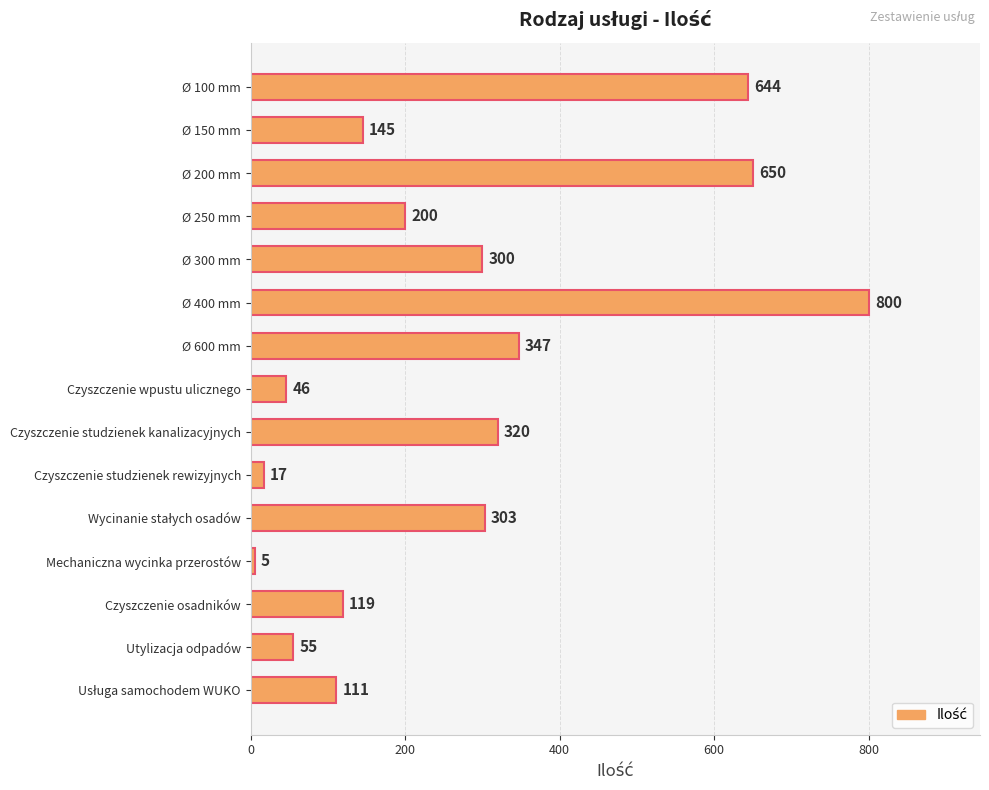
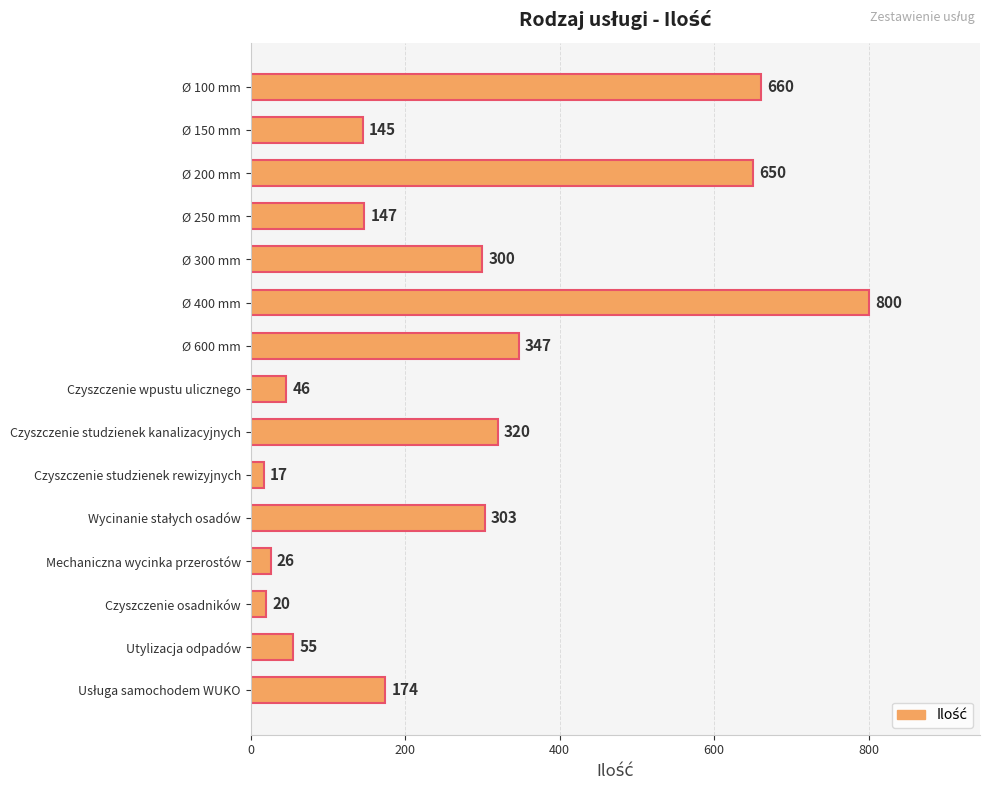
Ø 100 mm: 644 -> 660
Ø 250 mm: 200 -> 147
Mechaniczna wycinka przerostów: 5 -> 26
Czyszczenie osadników: 119 -> 20
Usługa samochodem WUKO: 111 -> 174
